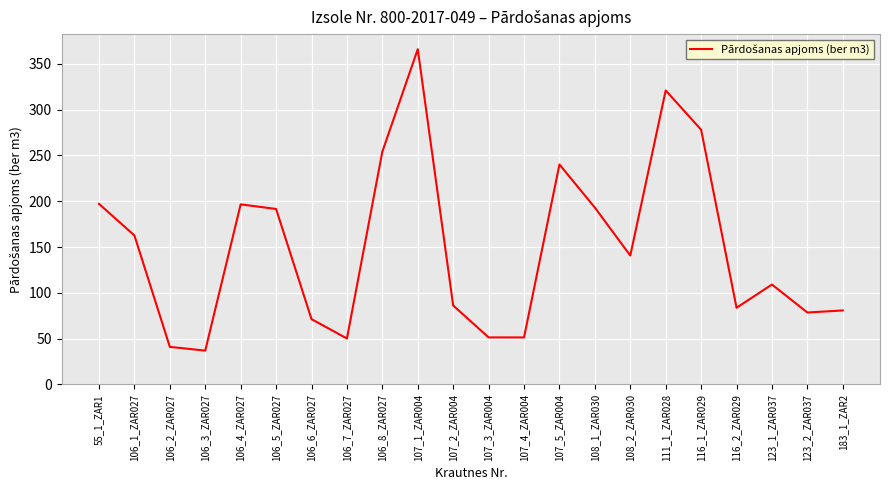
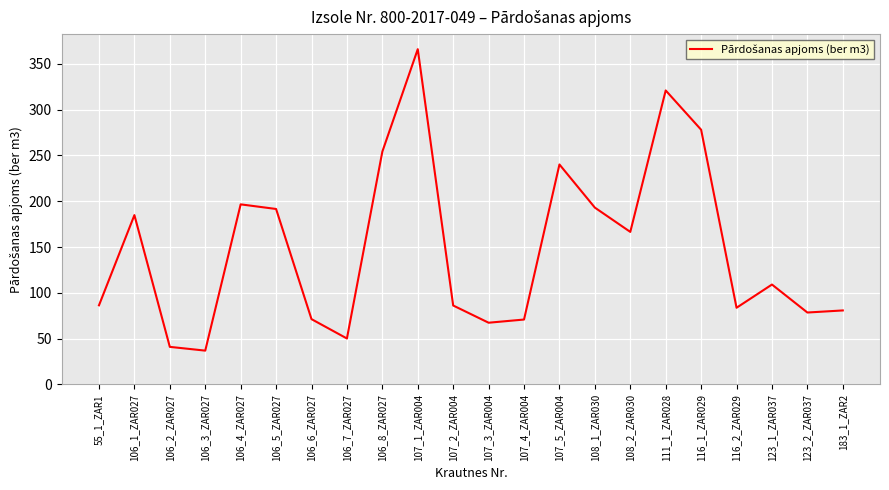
55_1_ZAR1: 200 -> 90
106_1_ZAR027: 160 -> 180
107_3_ZAR004: 50 -> 70
107_4_ZAR004: 50 -> 70
108_2_ZAR030: 140 -> 170
